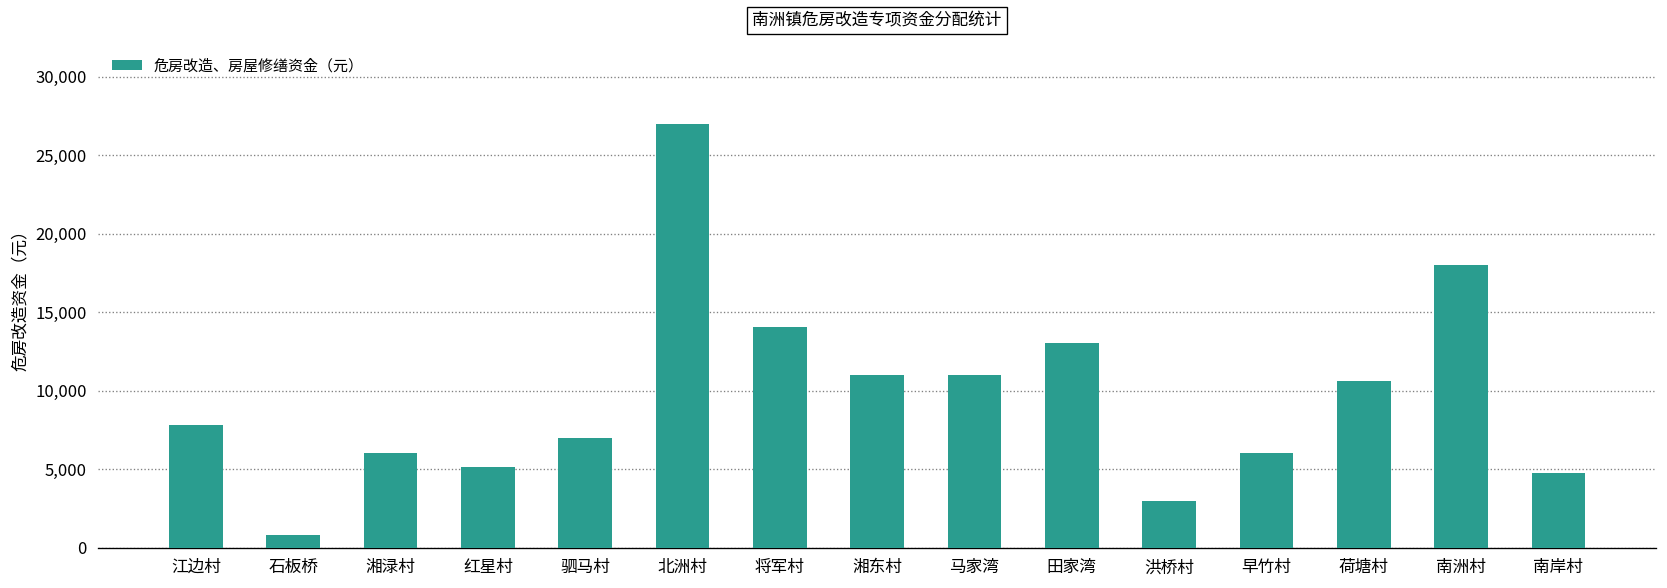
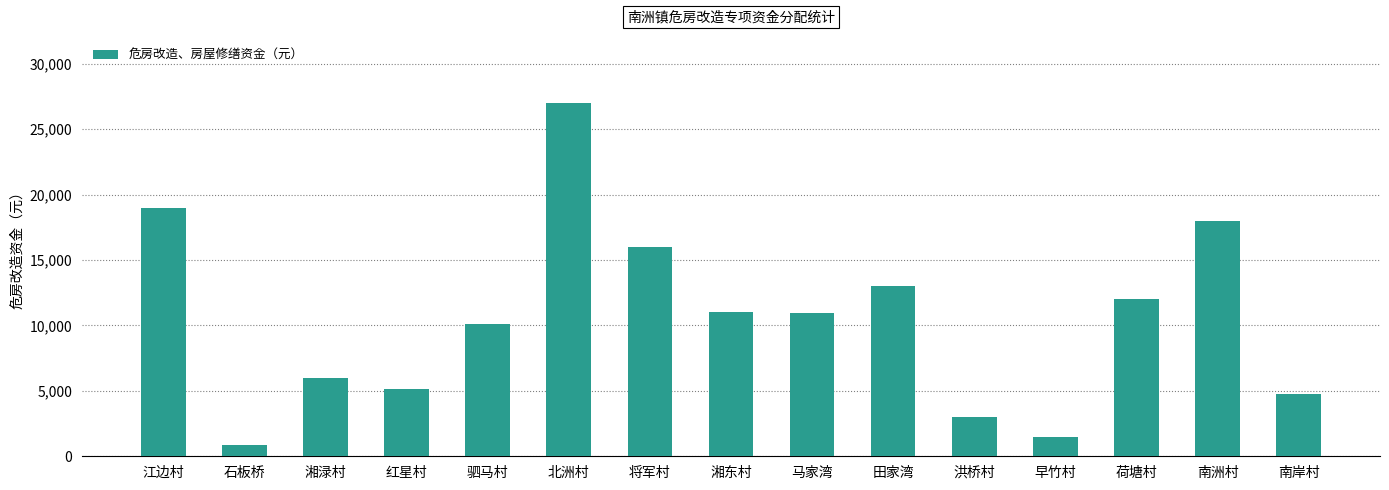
江边村: 7,800 -> 19,000
驷马村: 7,000 -> 10,100
将军村: 14,000 -> 16,000
早竹村: 6,000 -> 1,500
荷塘村: 10,600 -> 12,000
